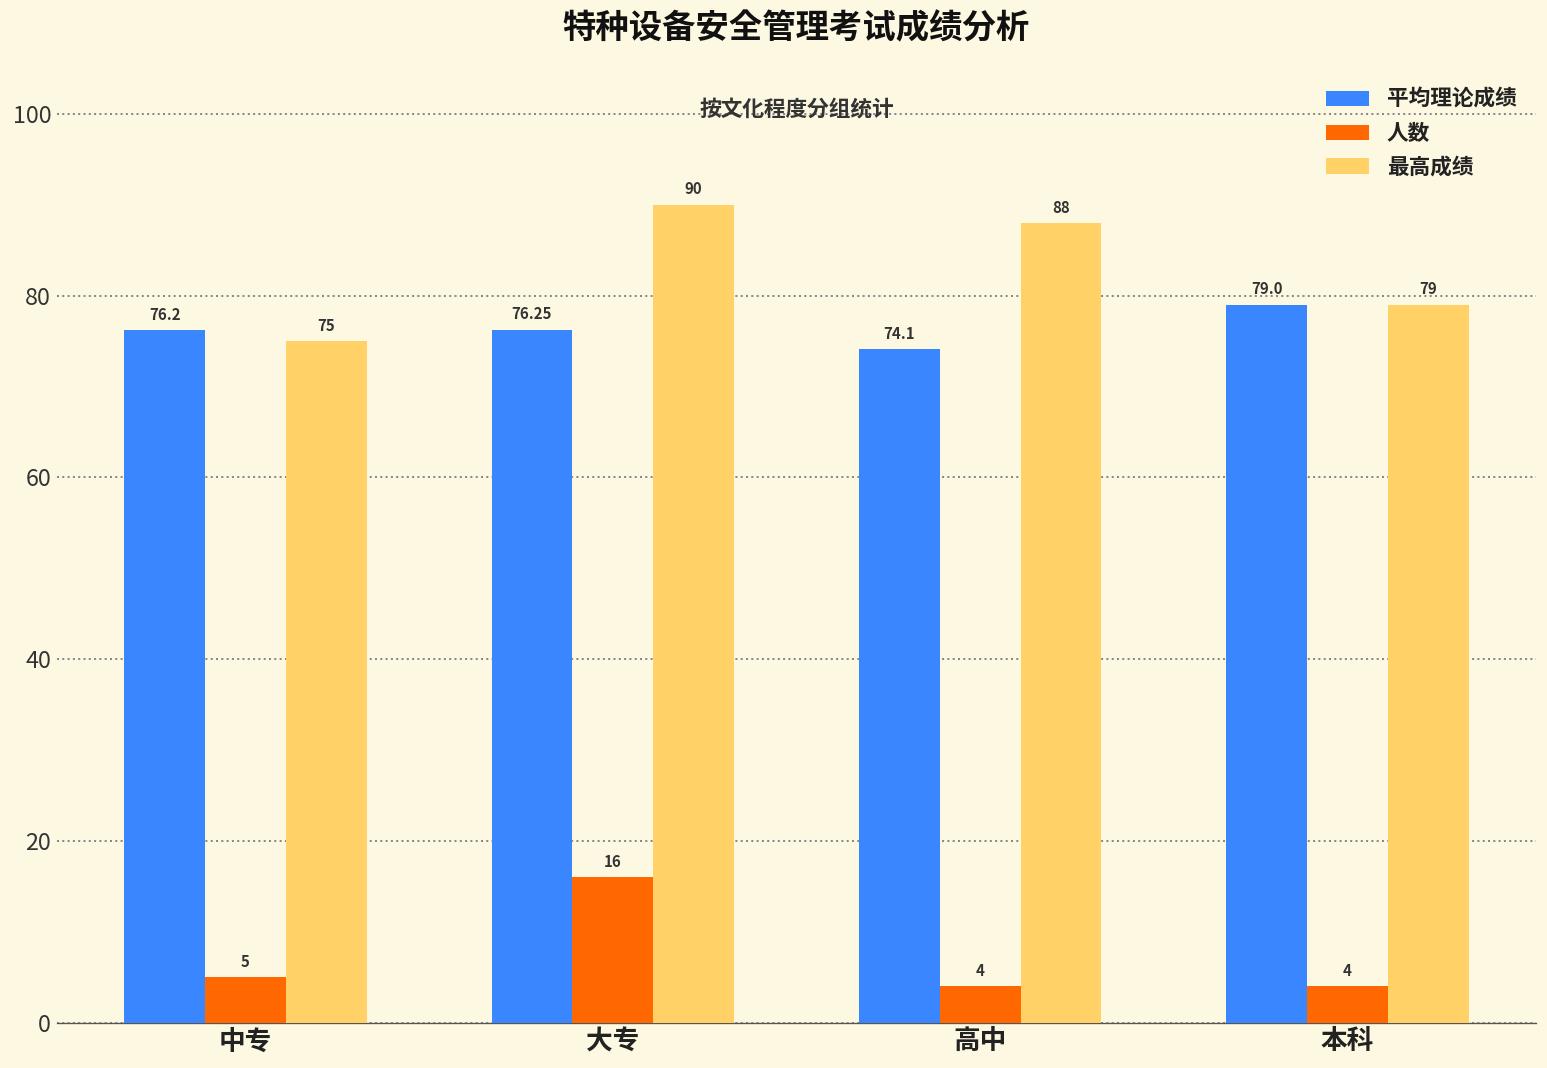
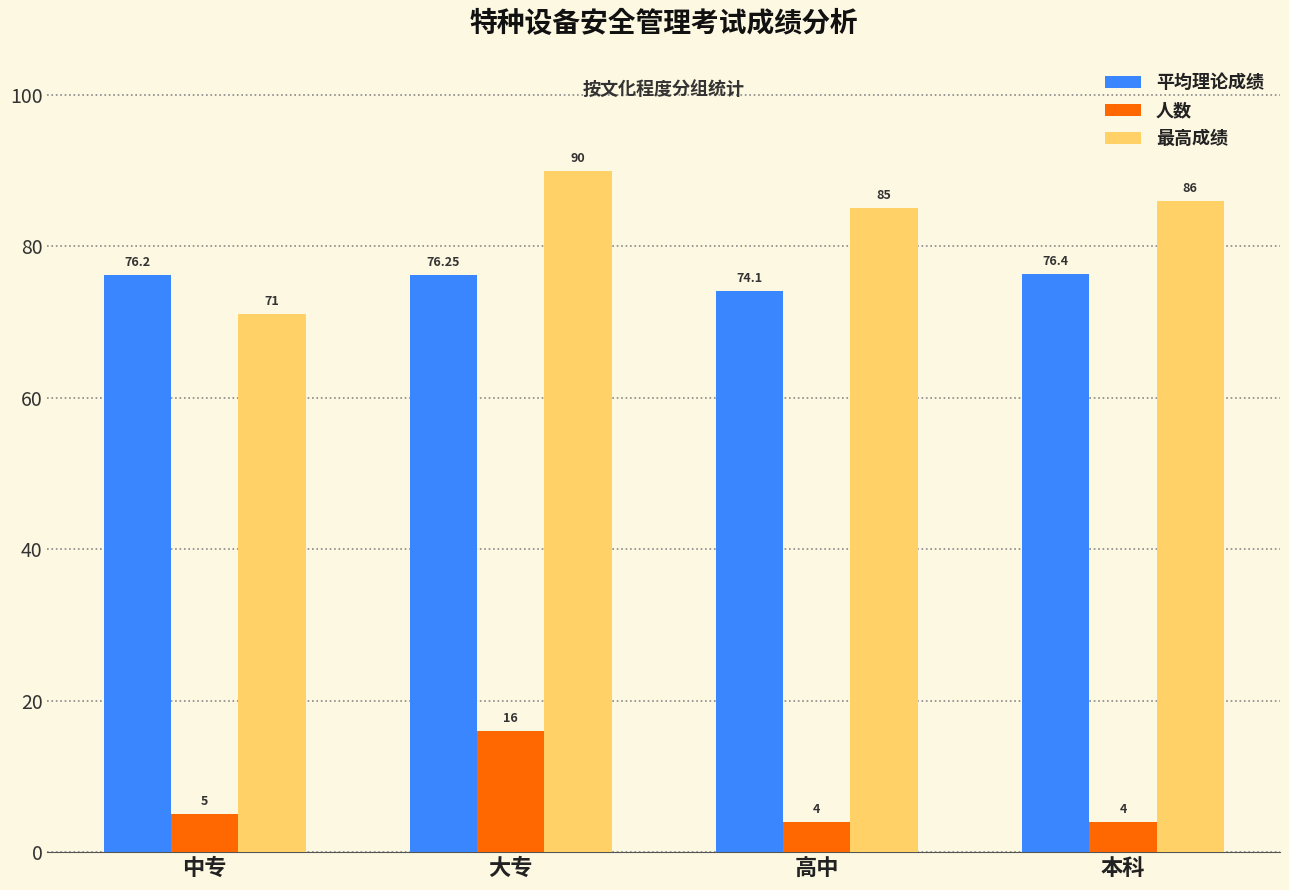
最高成绩, 中专: 75 -> 71
最高成绩, 高中: 88 -> 85
平均理论成绩, 本科: 79.0 -> 76.4
最高成绩, 本科: 79 -> 86
